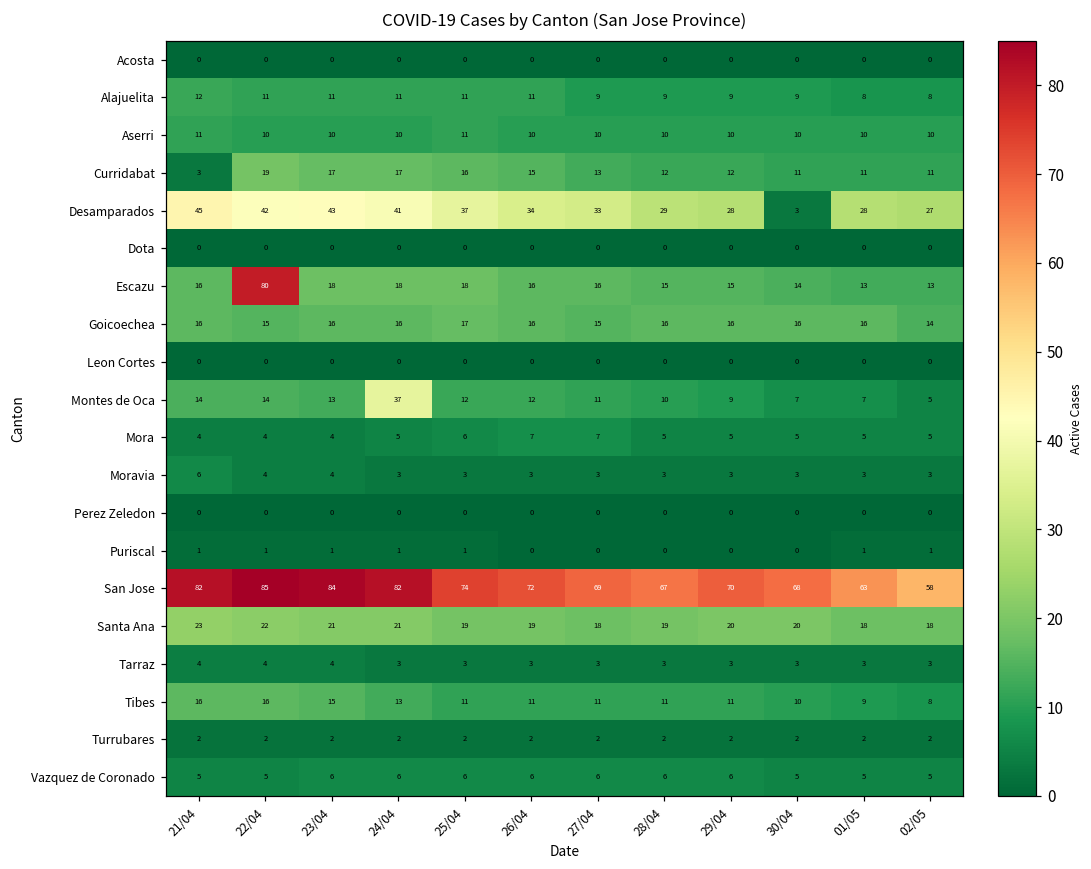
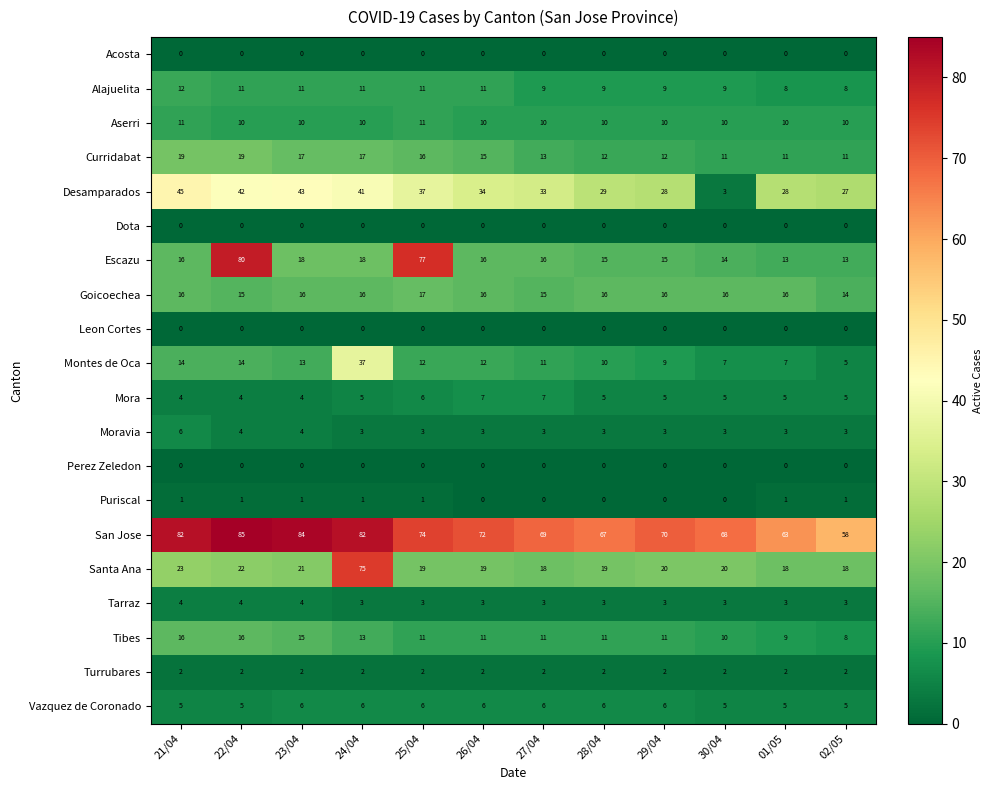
Curridabat, 21/04: 3 -> 19
Escazu, 25/04: 18 -> 77
Santa Ana, 24/04: 21 -> 75
